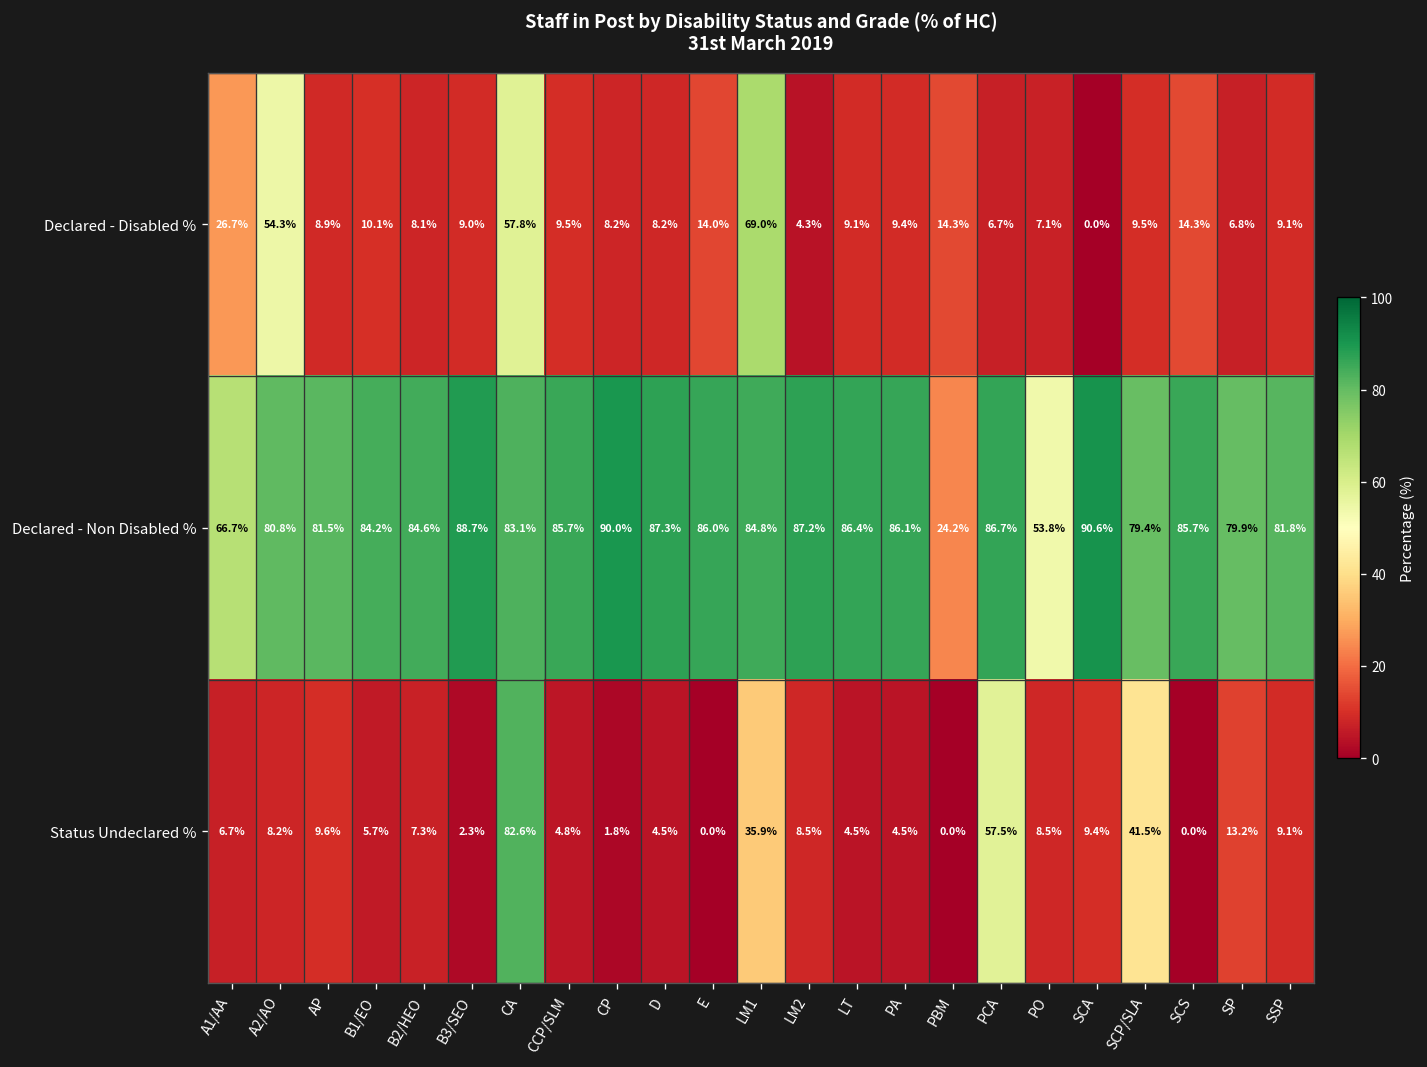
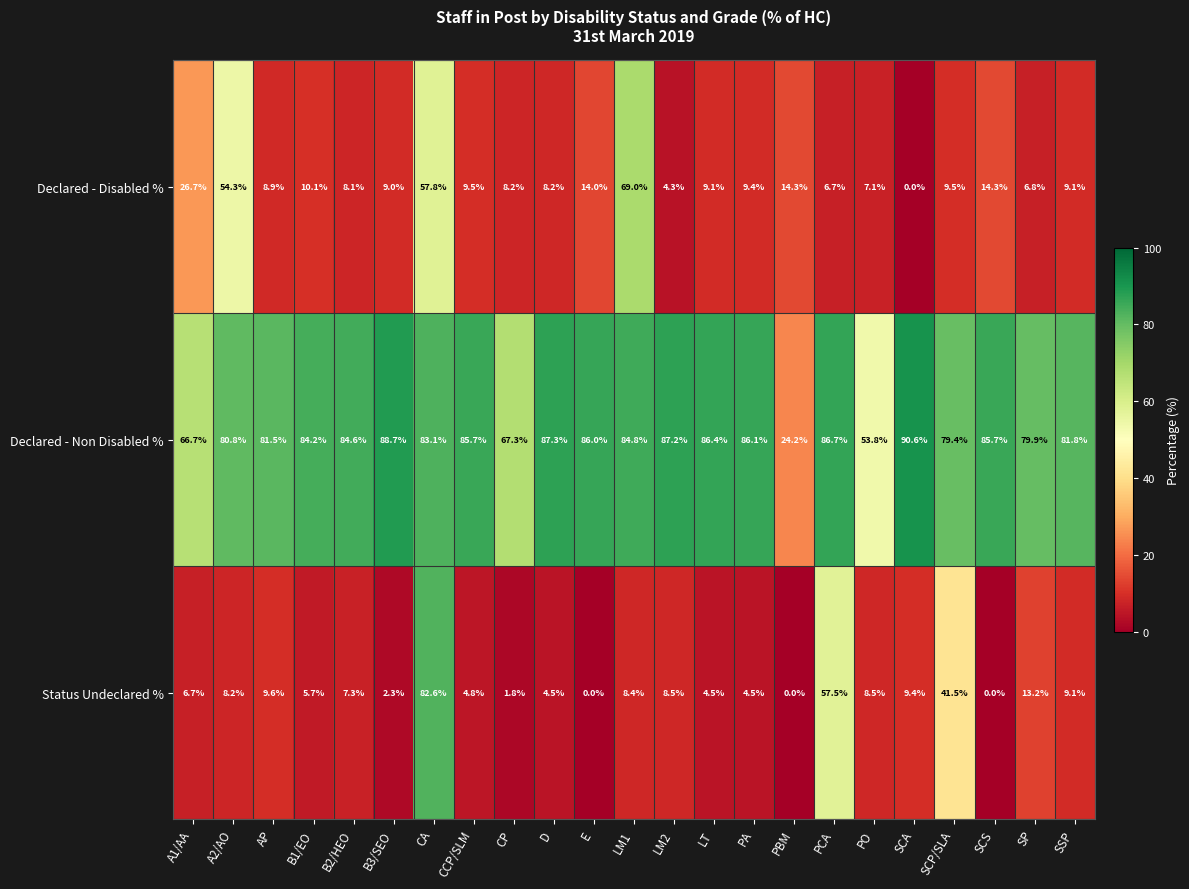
Declared - Non Disabled %, CP: 90.0% -> 67.3%
Status Undeclared %, LM1: 35.9% -> 8.4%
